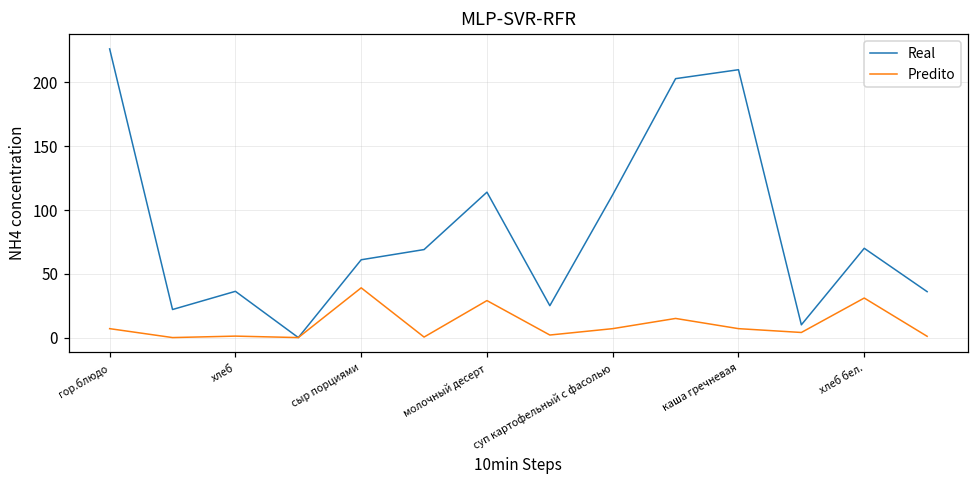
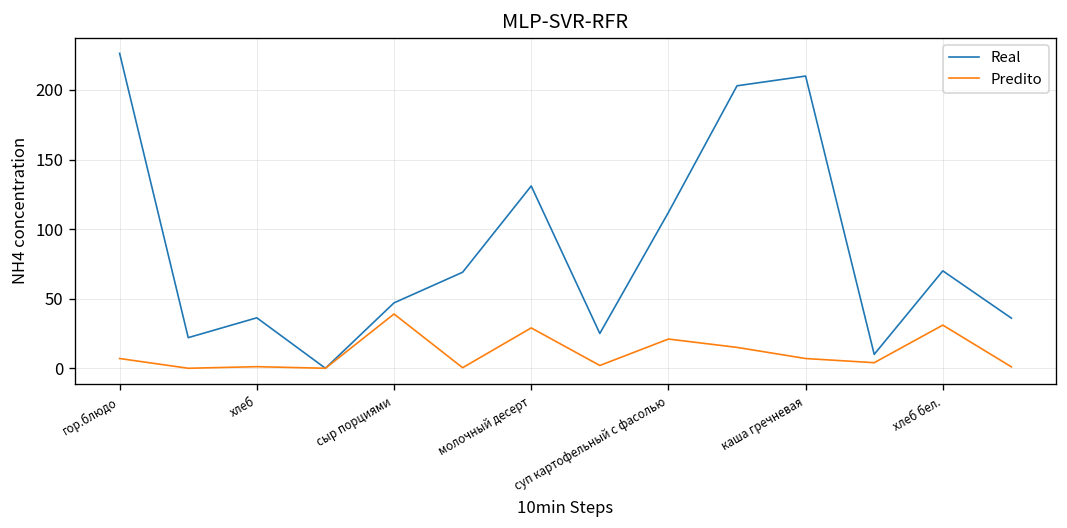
Real, сыр порциями: 61 -> 47
Real, молочный десерт: 114 -> 131
Predito, суп картофельный с фасолью: 7 -> 21
